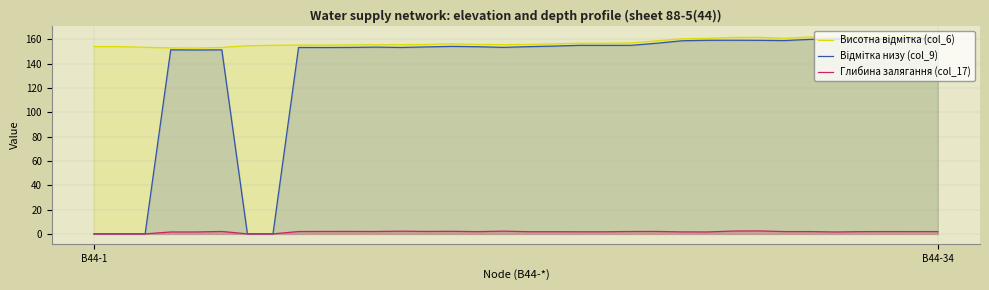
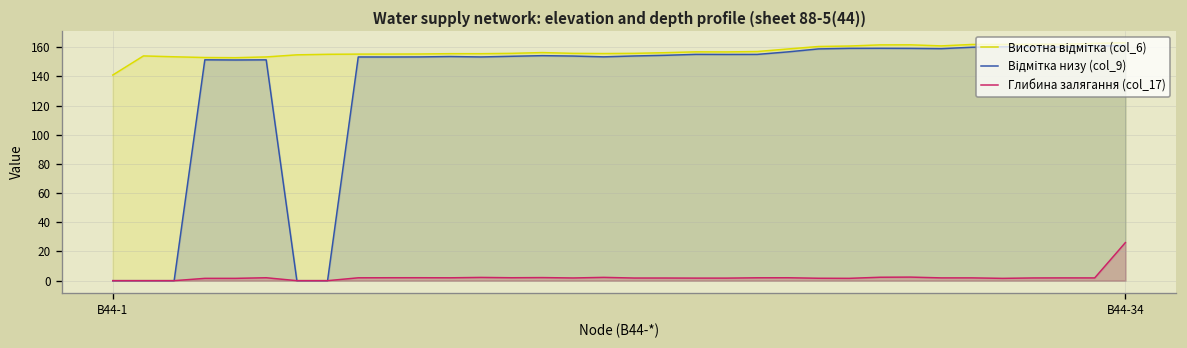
Висотна відмітка (col_6), В44-1: 154 -> 141
Глибина залягання (col_17), В44-34: 2 -> 26
